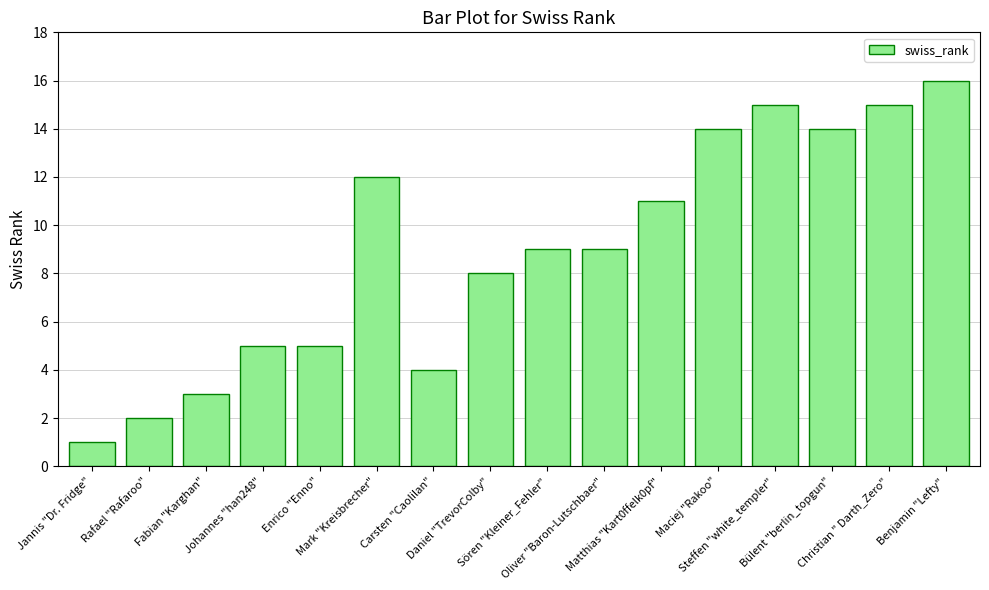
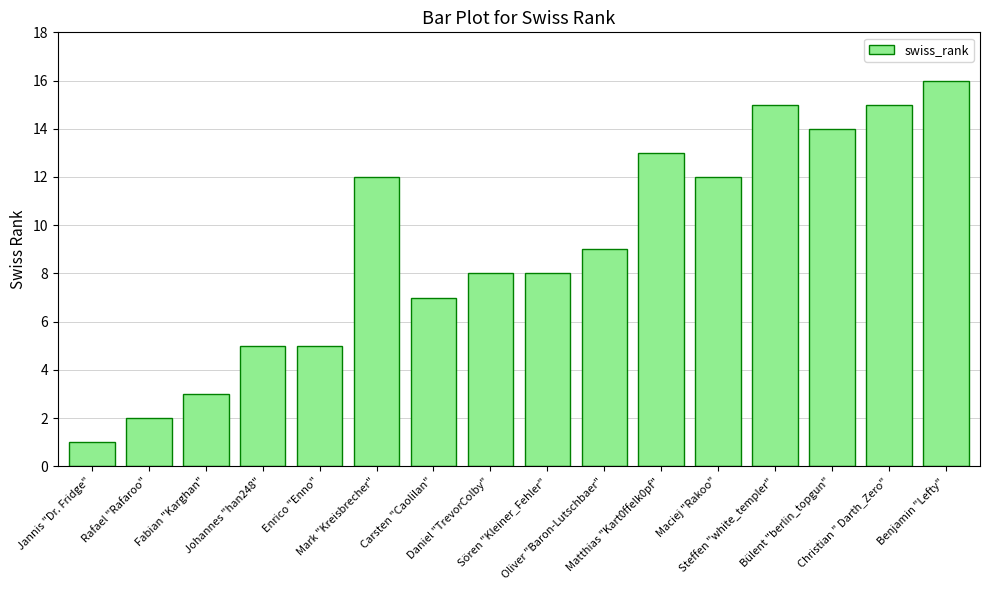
Carsten "Caolilan": 4 -> 7
Sören "Kleiner_Fehler": 9 -> 8
Matthias "Kart0ffelk0pf": 11 -> 13
Maciej "Rakoo": 14 -> 12
